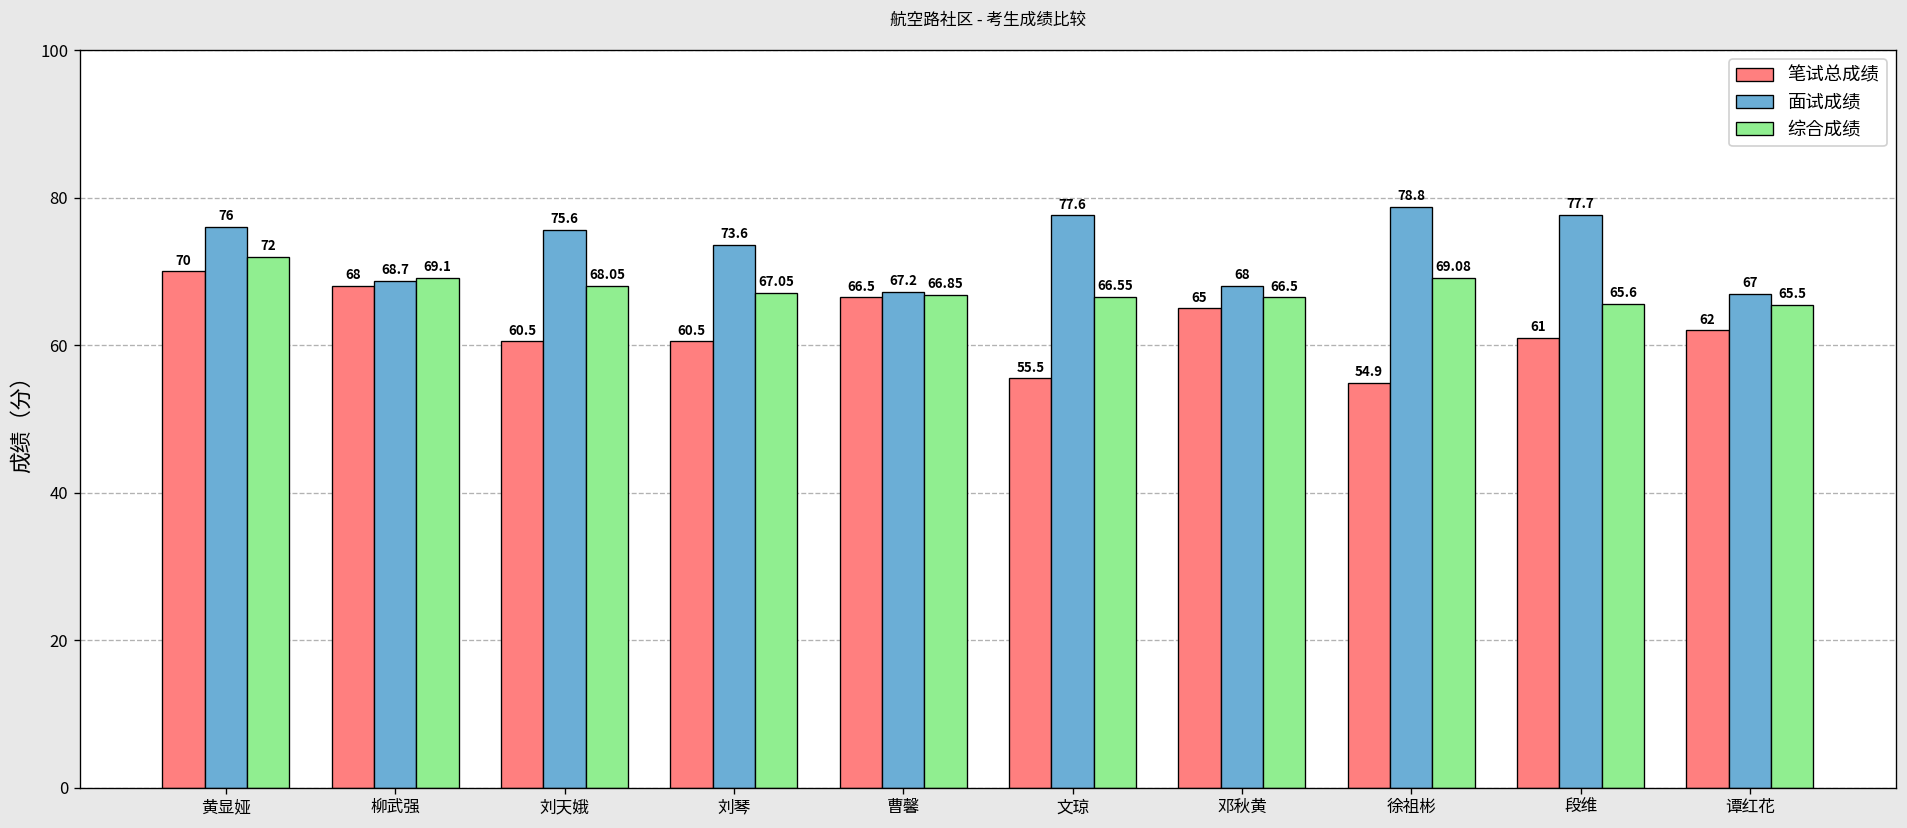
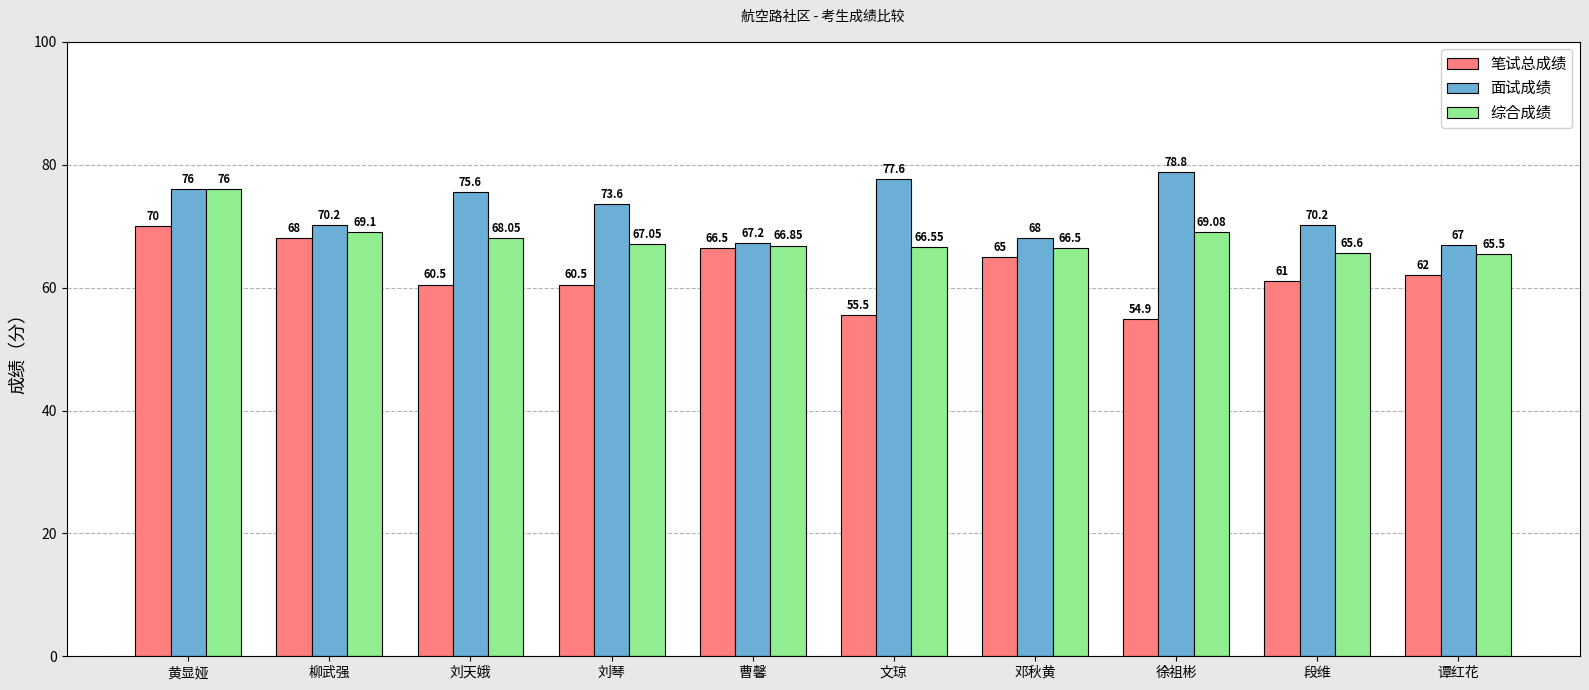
综合成绩, 黄显娅: 72 -> 76
面试成绩, 柳武强: 68.7 -> 70.2
面试成绩, 段维: 77.7 -> 70.2
